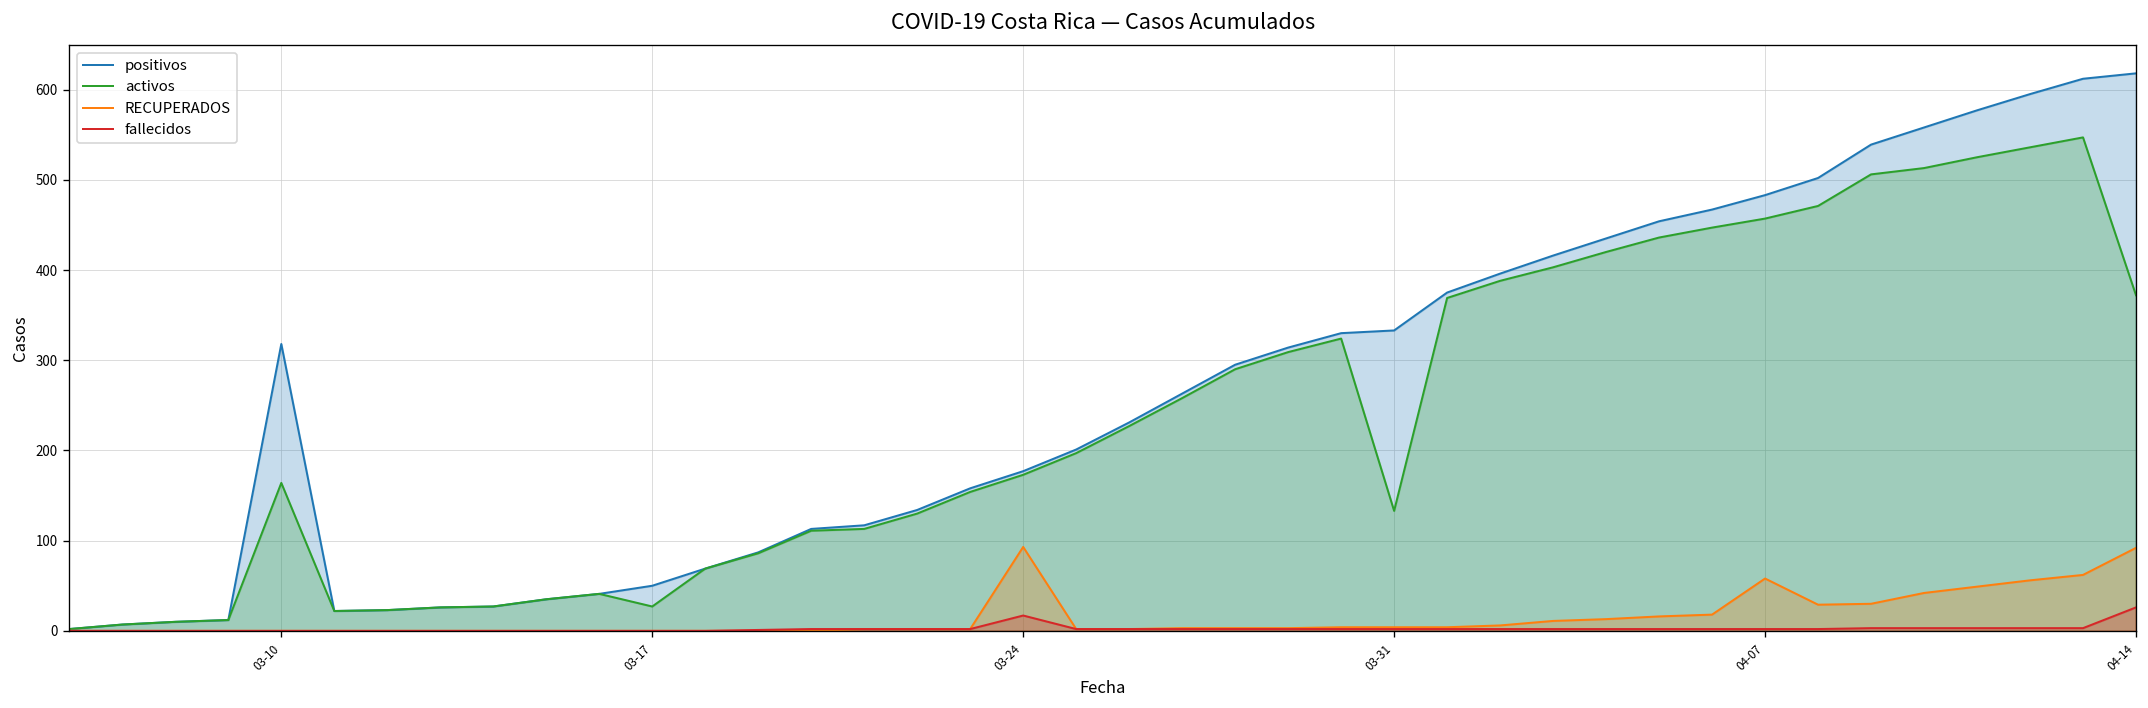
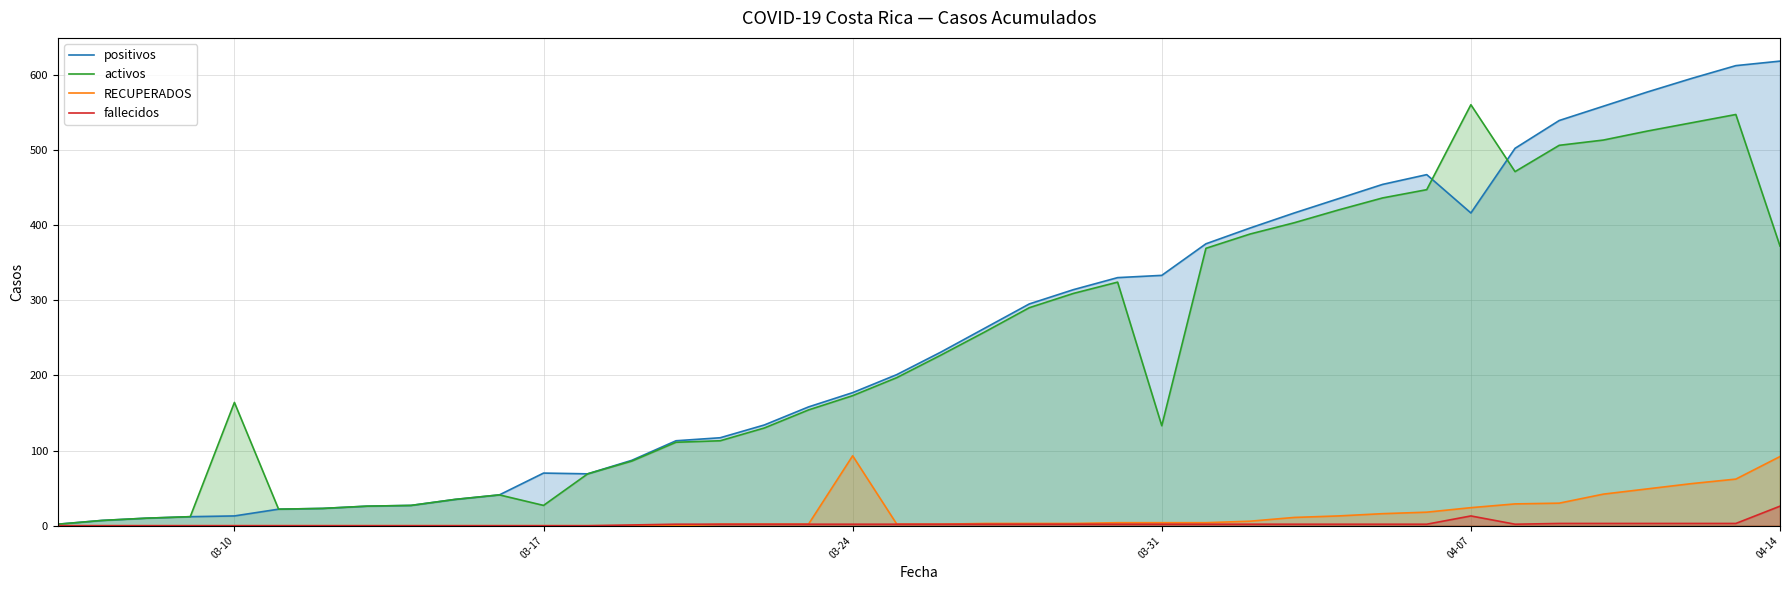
positivos, 03-10: 320 -> 10
positivos, 03-17: 50 -> 70
fallecidos, 03-24: 20 -> 0
positivos, 04-07: 480 -> 420
activos, 04-07: 460 -> 560
RECUPERADOS, 04-07: 60 -> 20
fallecidos, 04-07: 0 -> 10
